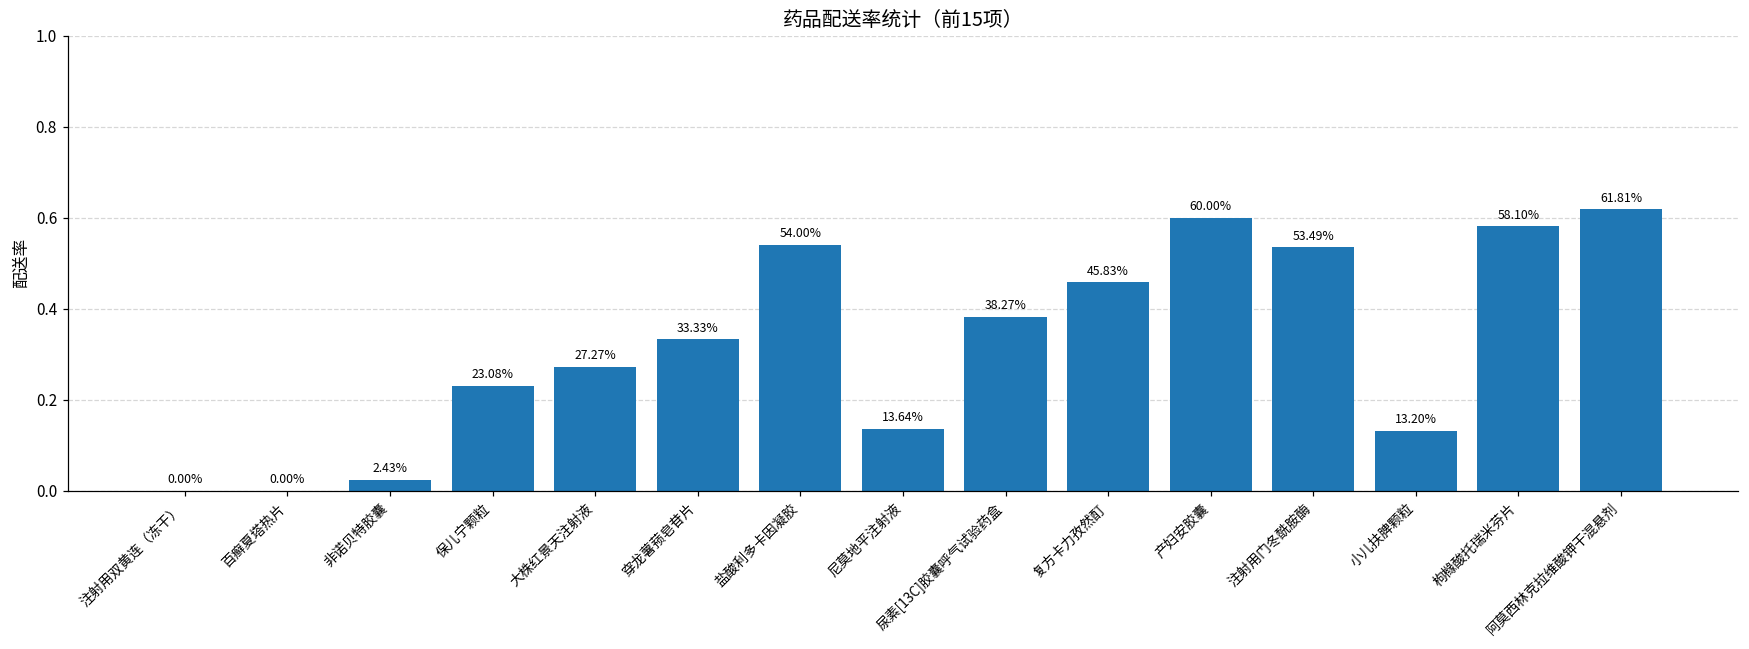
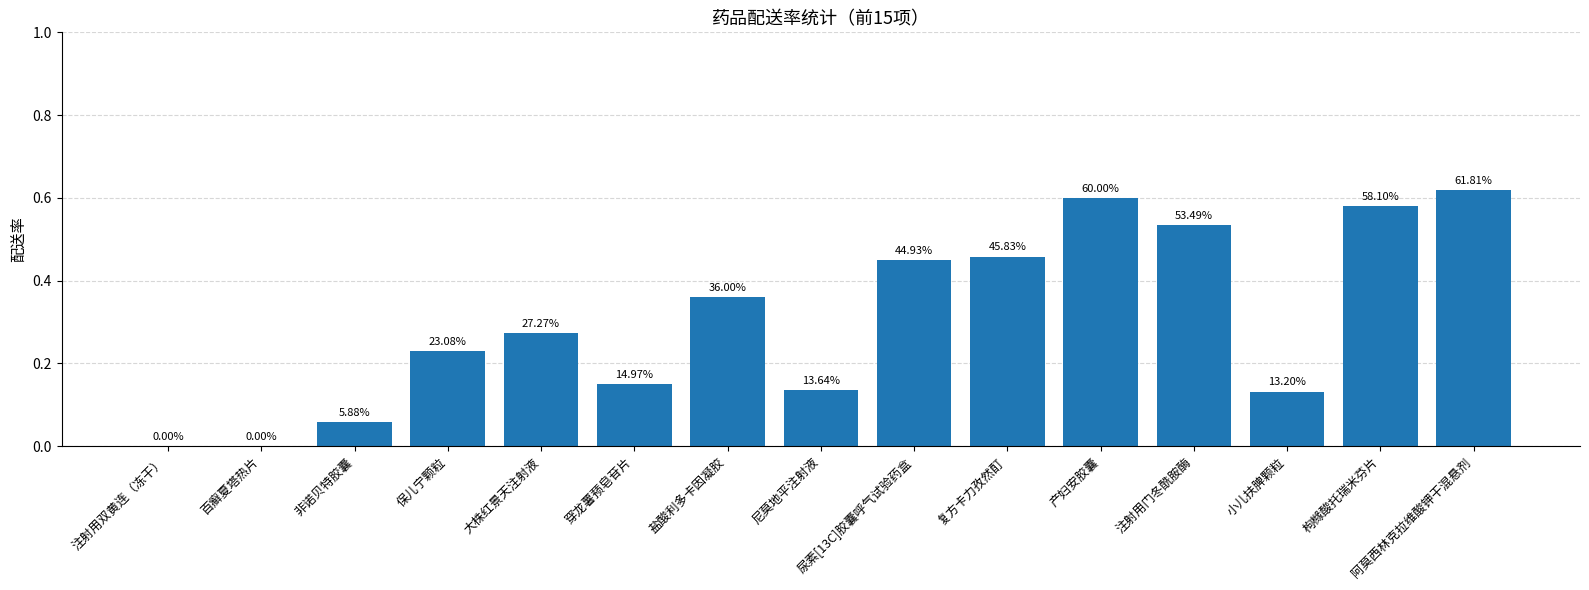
非诺贝特胶囊: 2.43% -> 5.88%
穿龙薯蓣皂苷片: 33.33% -> 14.97%
盐酸利多卡因凝胶: 54.00% -> 36.00%
尿素[13C]胶囊呼气试验药盒: 38.27% -> 44.93%
